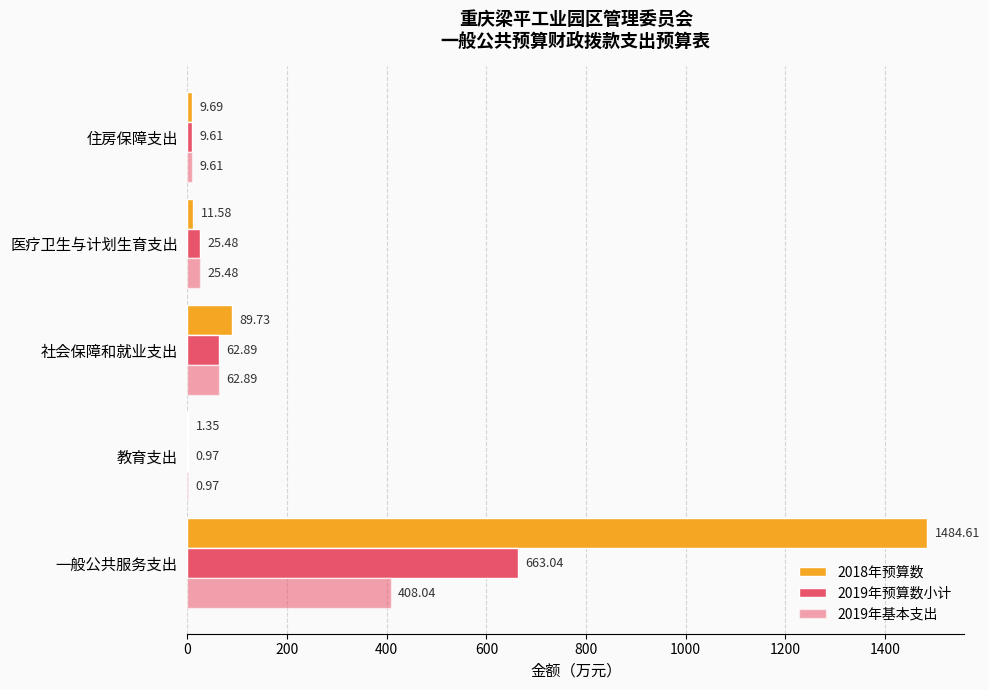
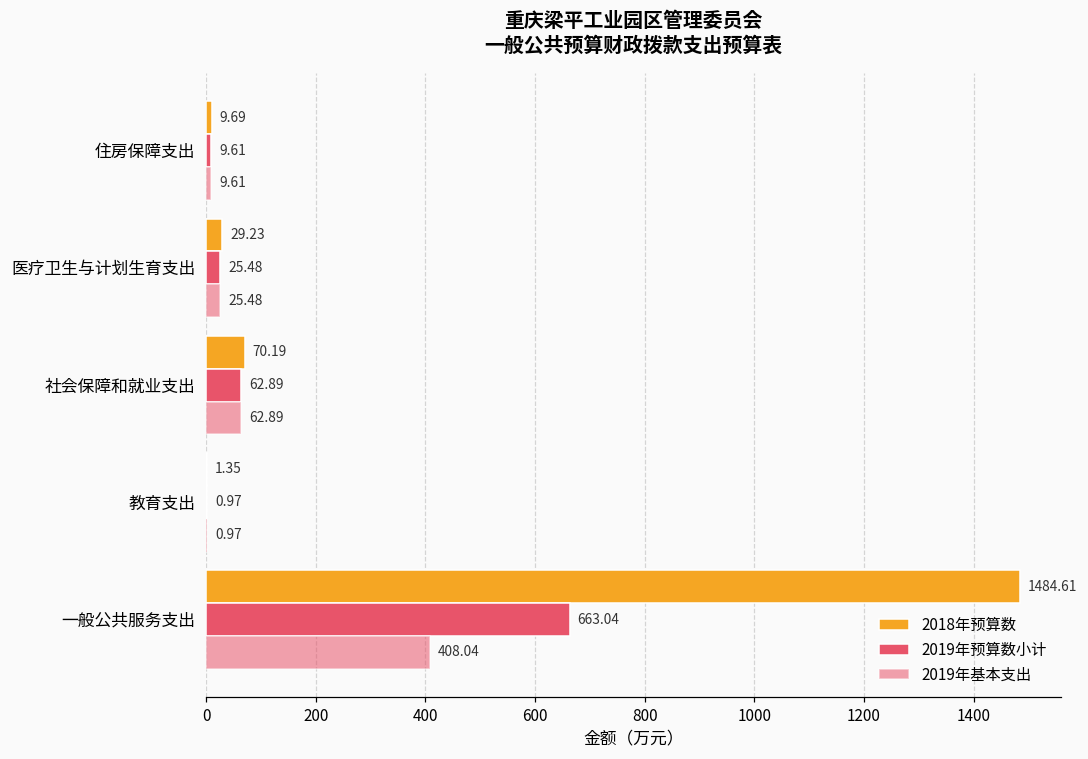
2018年预算数, 医疗卫生与计划生育支出: 11.58 -> 29.23
2018年预算数, 社会保障和就业支出: 89.73 -> 70.19
